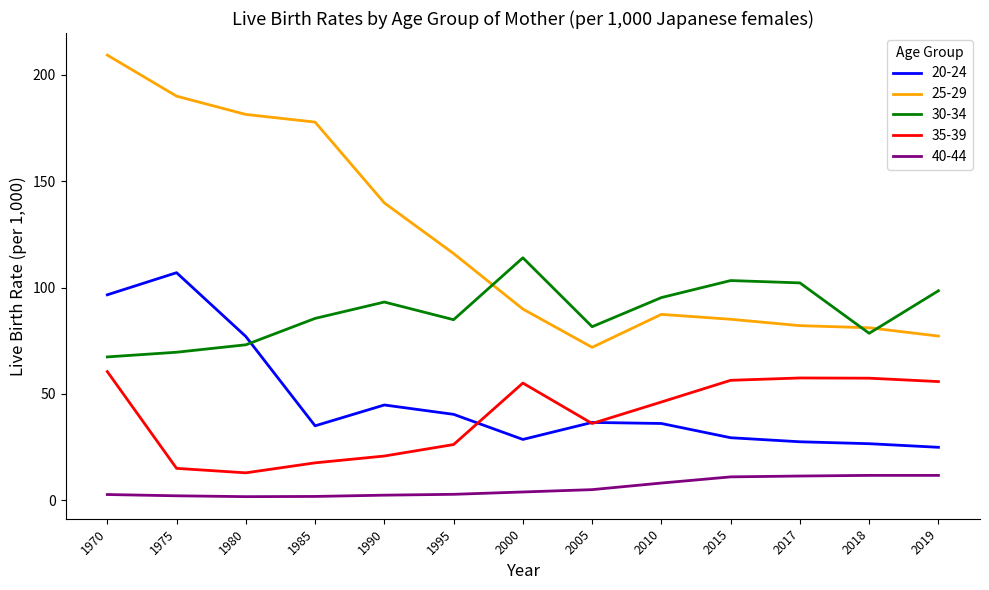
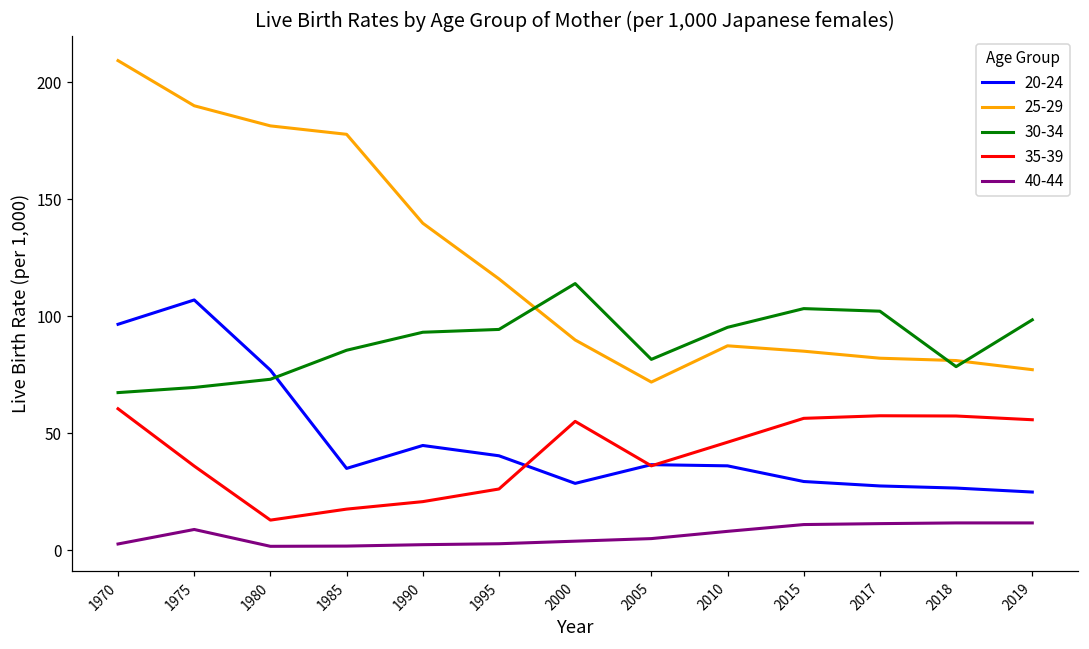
35-39, 1975: 15 -> 36
40-44, 1975: 2 -> 9
30-34, 1995: 85 -> 94
